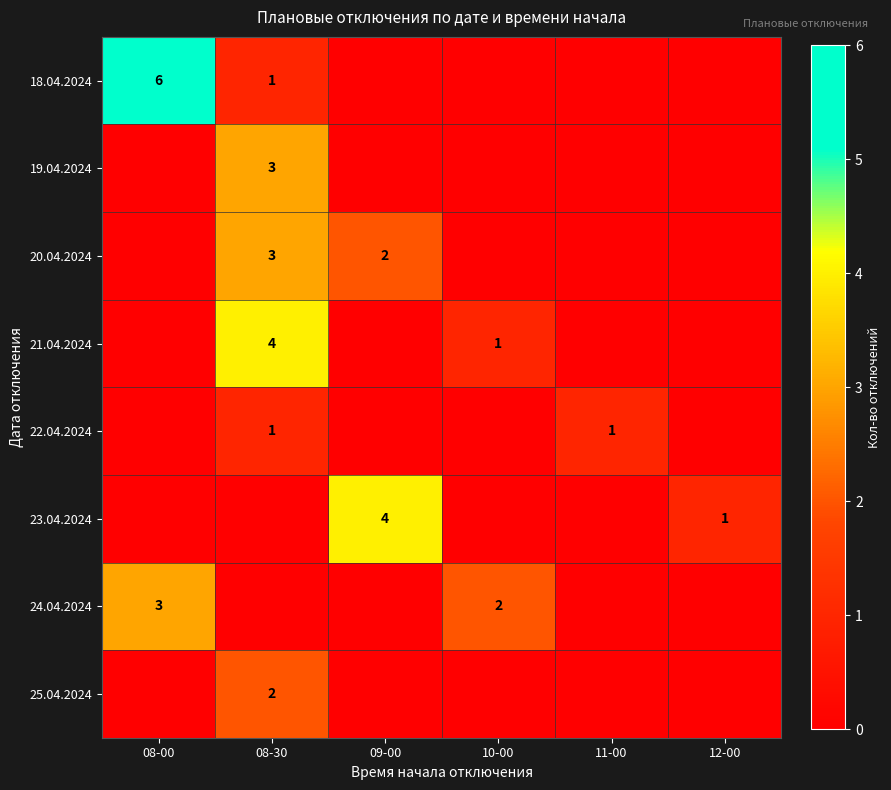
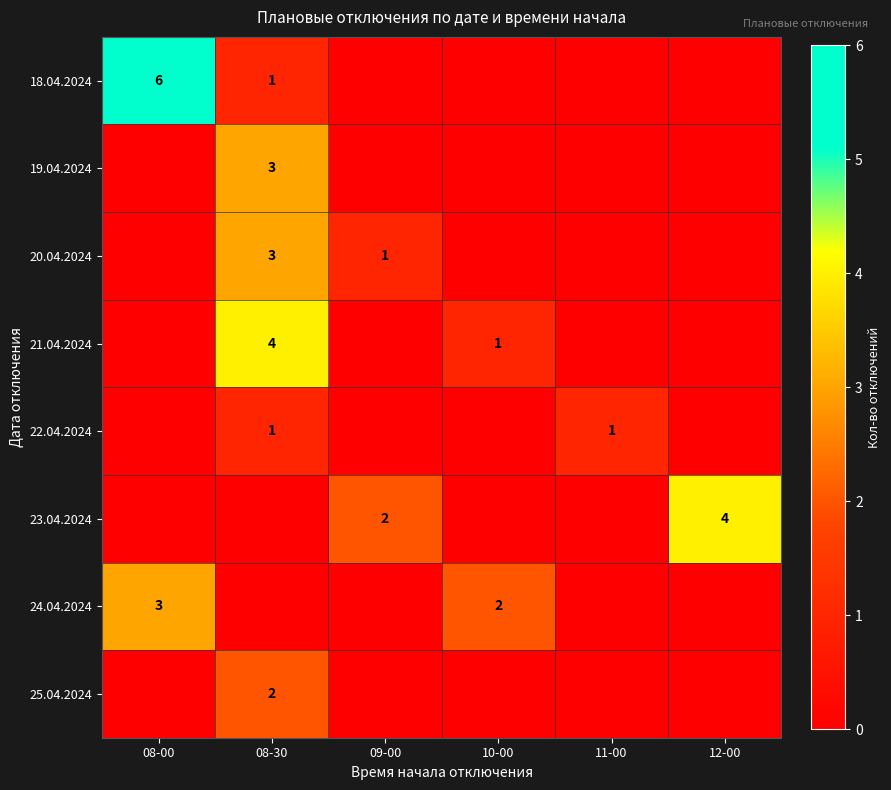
20.04.2024, 09-00: 2 -> 1
23.04.2024, 09-00: 4 -> 2
23.04.2024, 12-00: 1 -> 4
